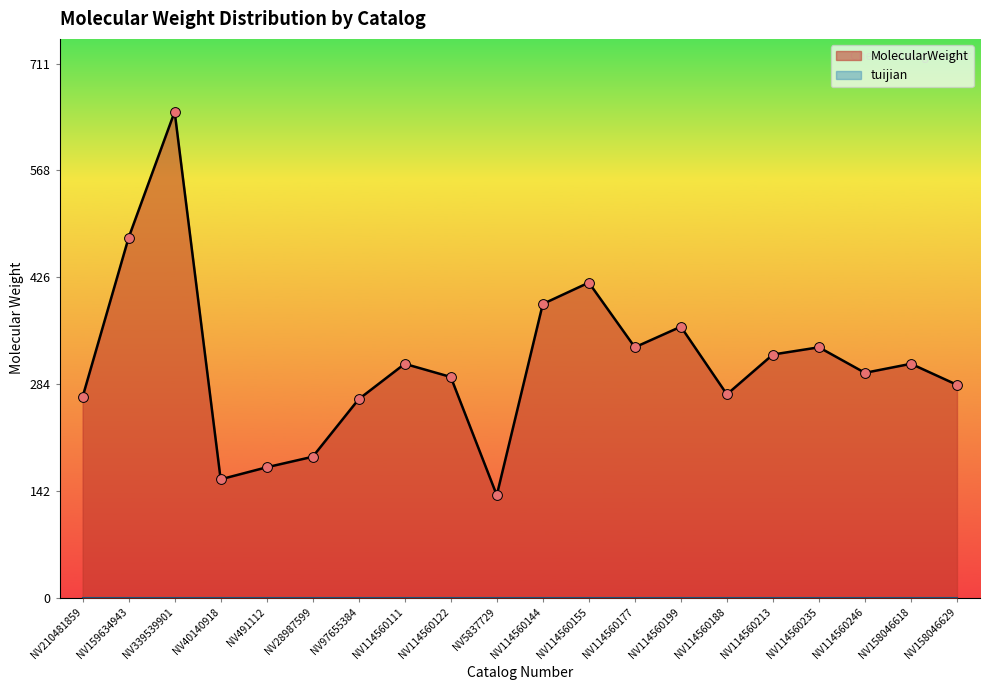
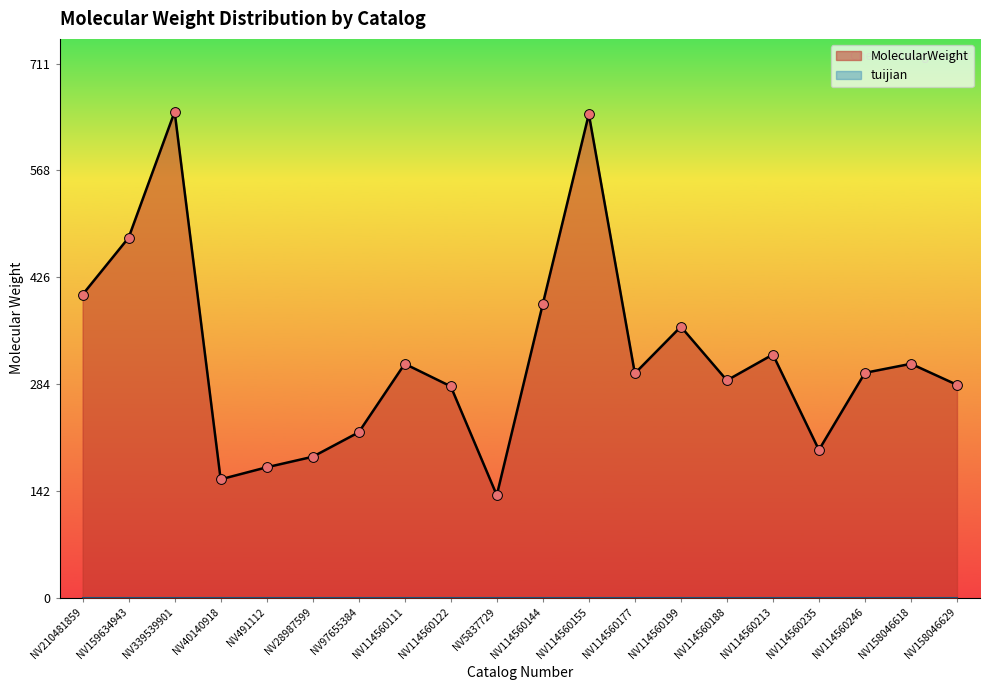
MolecularWeight, NV210481859: 270 -> 400
MolecularWeight, NV97655384: 260 -> 220
MolecularWeight, NV114560122: 290 -> 280
MolecularWeight, NV114560155: 420 -> 640
MolecularWeight, NV114560177: 330 -> 300
MolecularWeight, NV114560188: 270 -> 290
MolecularWeight, NV114560235: 330 -> 200
